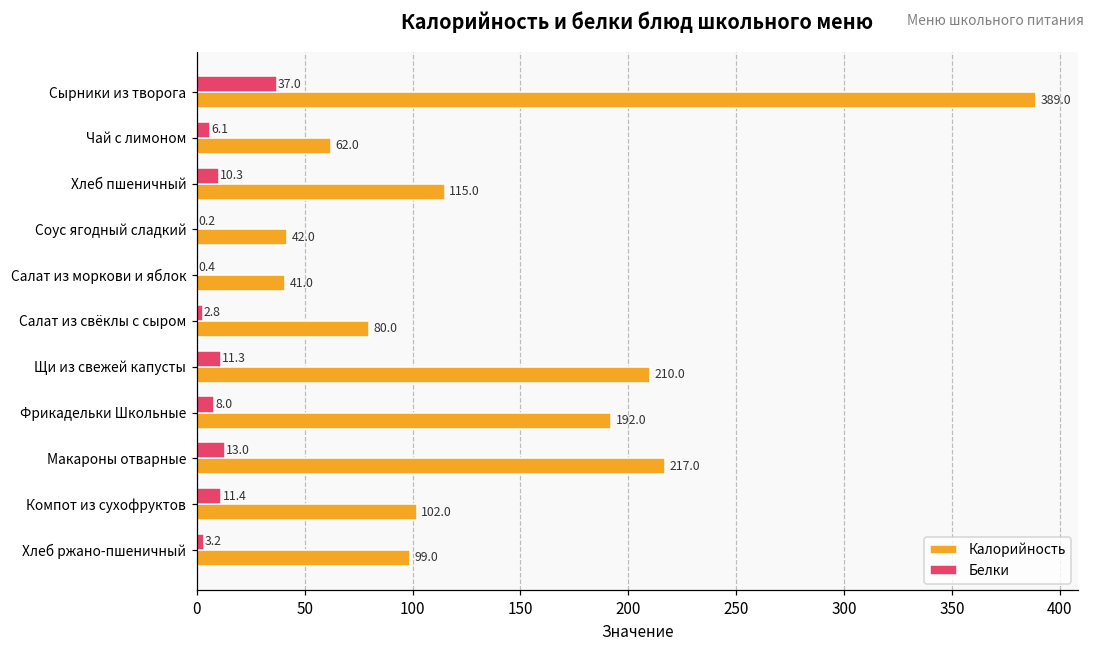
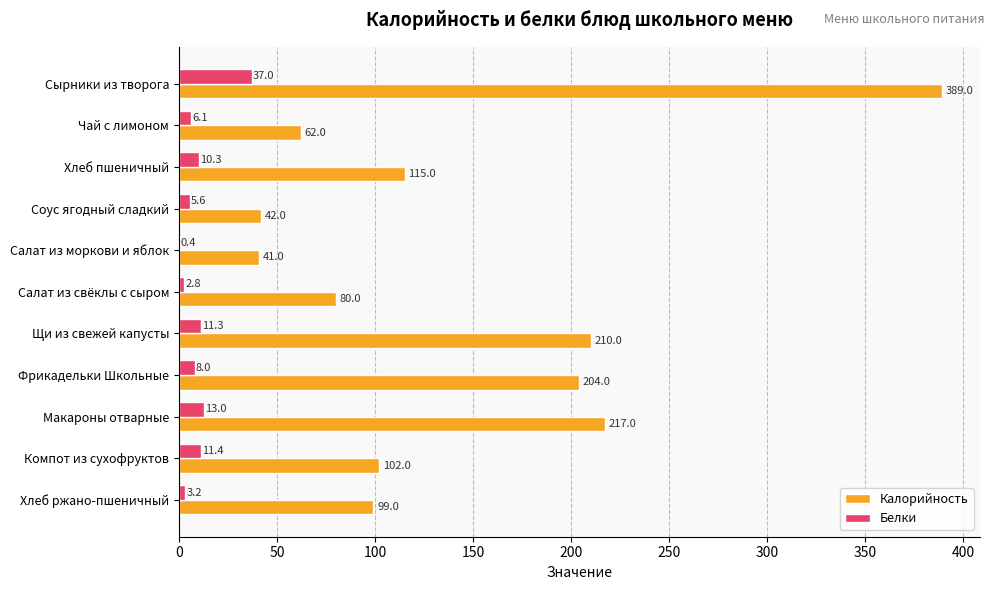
Белки, Соус ягодный сладкий: 0.2 -> 5.6
Калорийность, Фрикадельки Школьные: 192.0 -> 204.0
